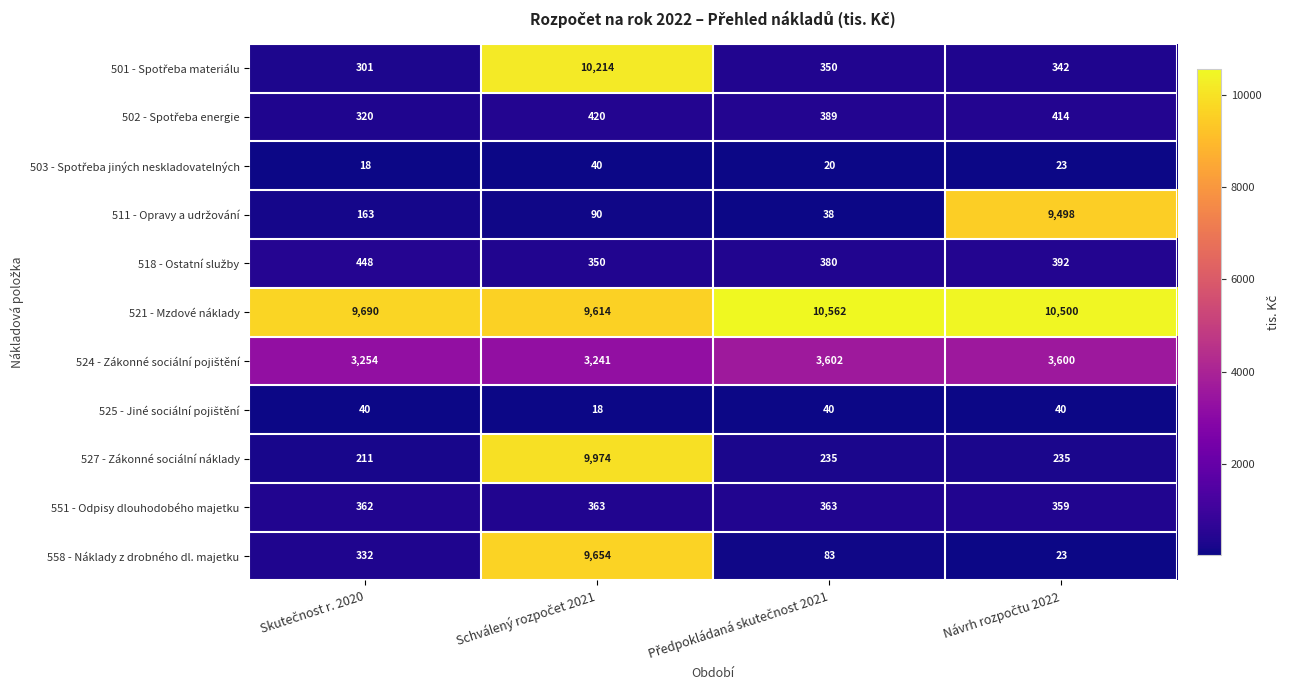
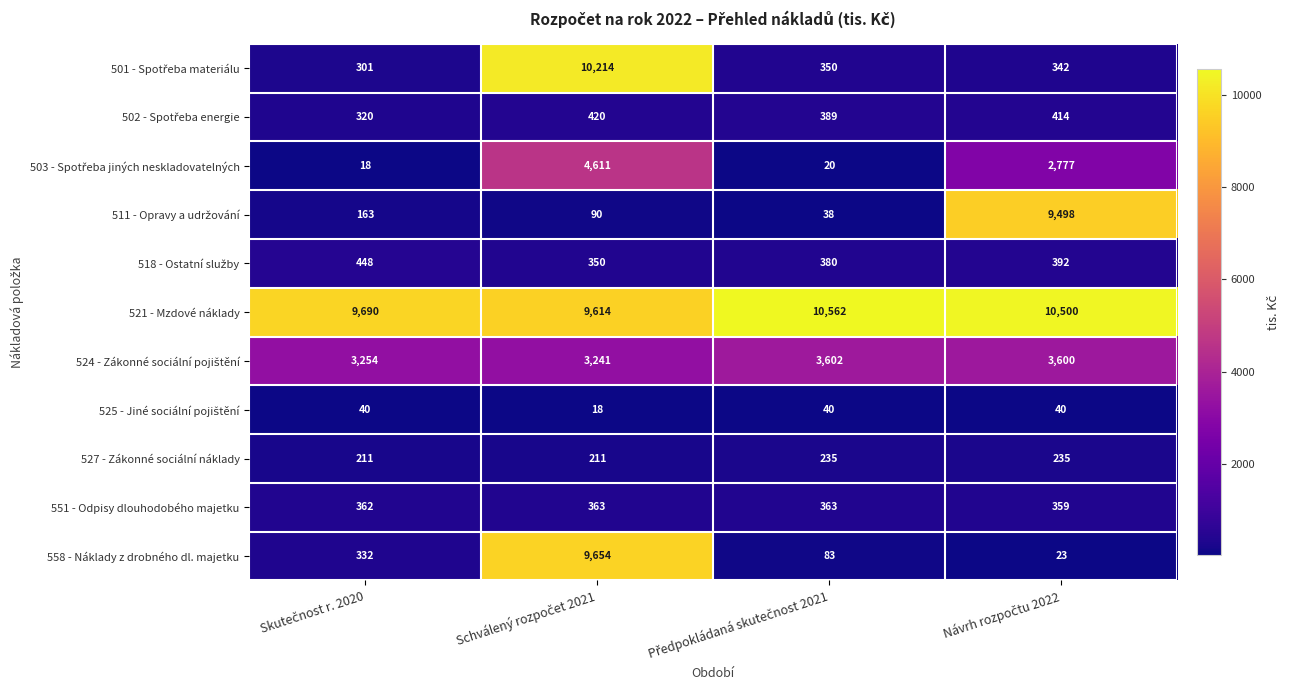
503 - Spotřeba jiných neskladovatelných, Schválený rozpočet 2021: 40 -> 4,611
503 - Spotřeba jiných neskladovatelných, Návrh rozpočtu 2022: 23 -> 2,777
527 - Zákonné sociální náklady, Schválený rozpočet 2021: 9,974 -> 211
